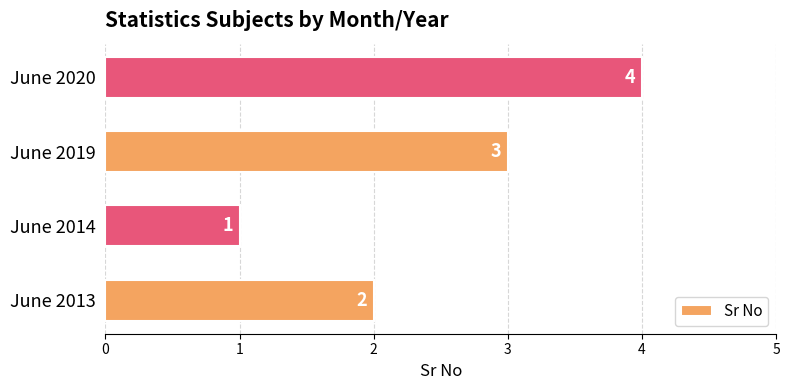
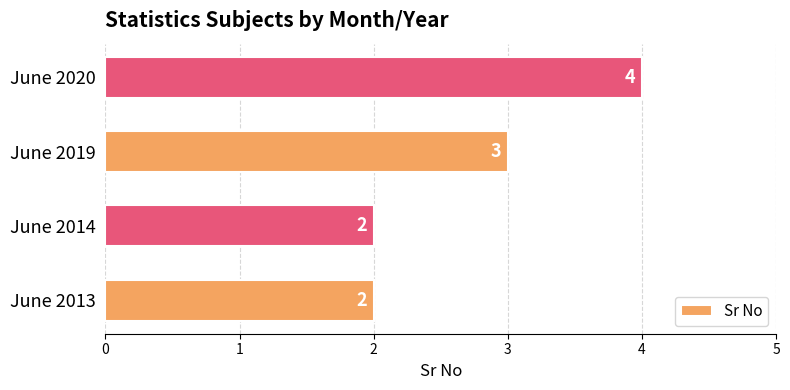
June 2014: 1 -> 2
